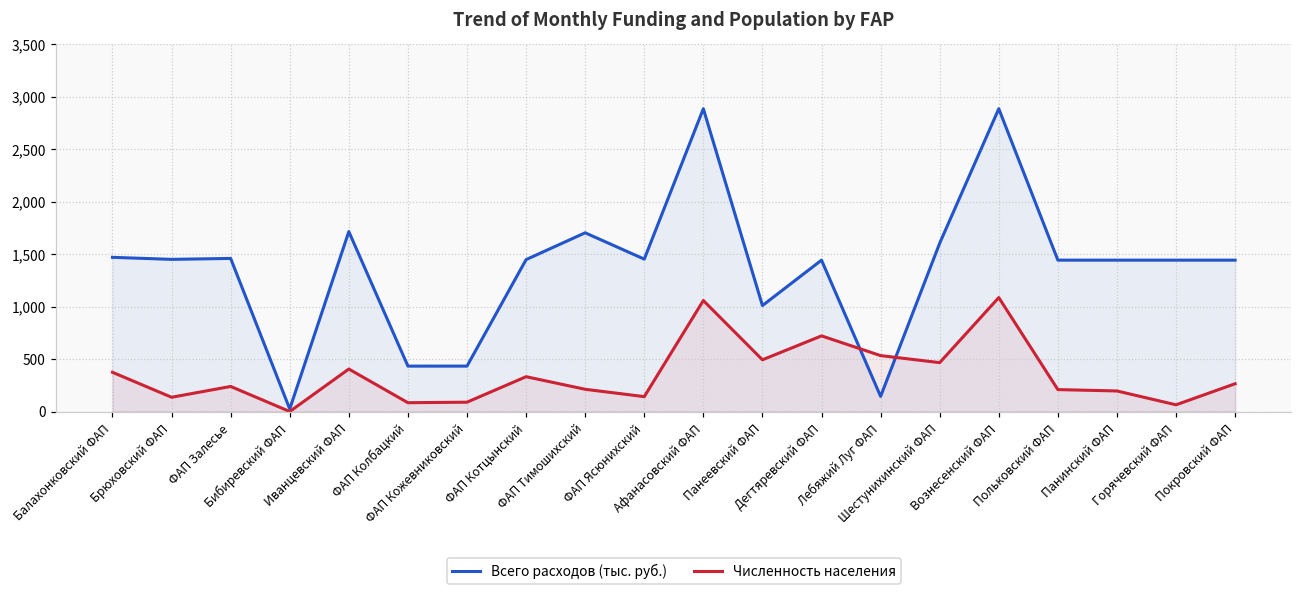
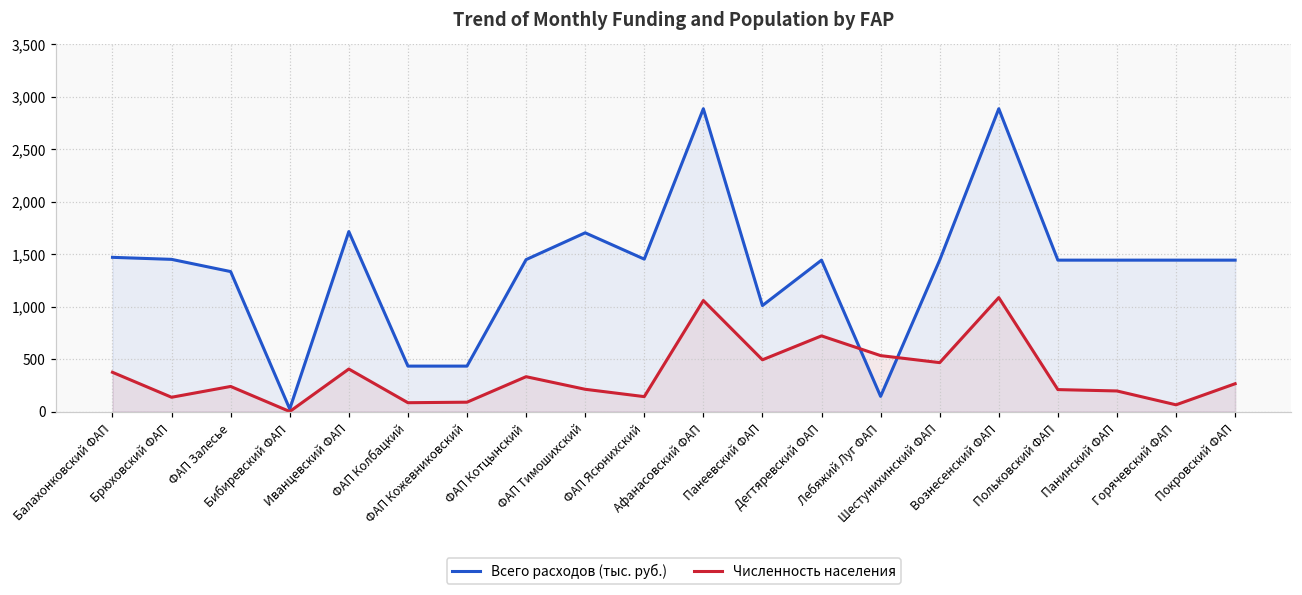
Всего расходов (тыс. руб.), ФАП Залесье: 1,500 -> 1,300
Всего расходов (тыс. руб.), Шестунихинский ФАП: 1,600 -> 1,400
